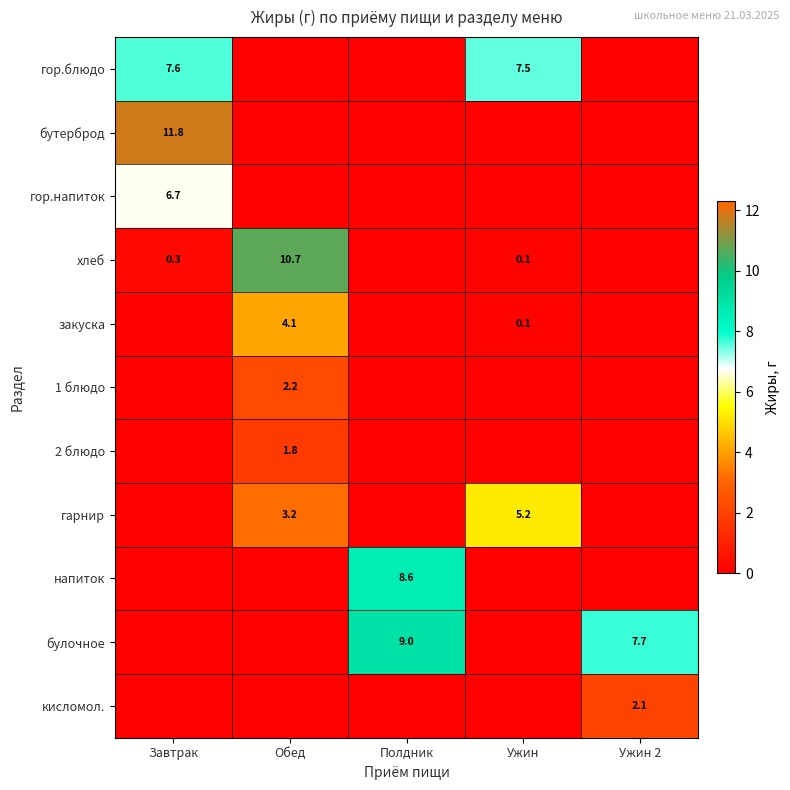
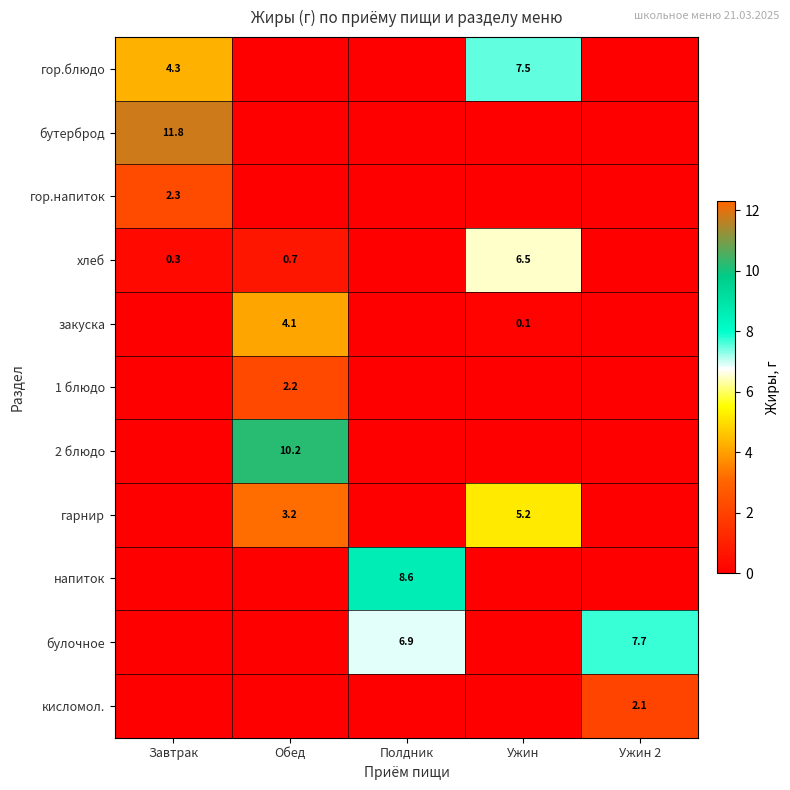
гор.блюдо, Завтрак: 7.6 -> 4.3
гор.напиток, Завтрак: 6.7 -> 2.3
хлеб, Обед: 10.7 -> 0.7
хлеб, Ужин: 0.1 -> 6.5
2 блюдо, Обед: 1.8 -> 10.2
булочное, Полдник: 9.0 -> 6.9
